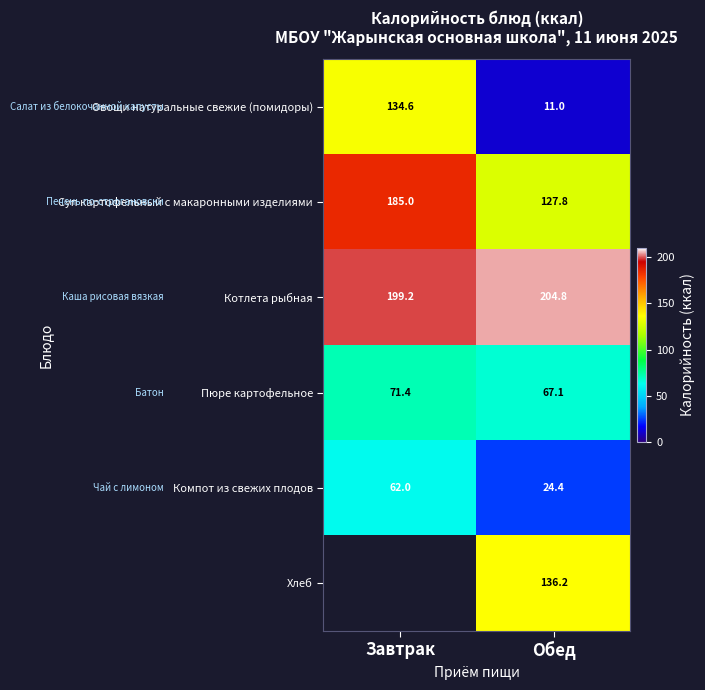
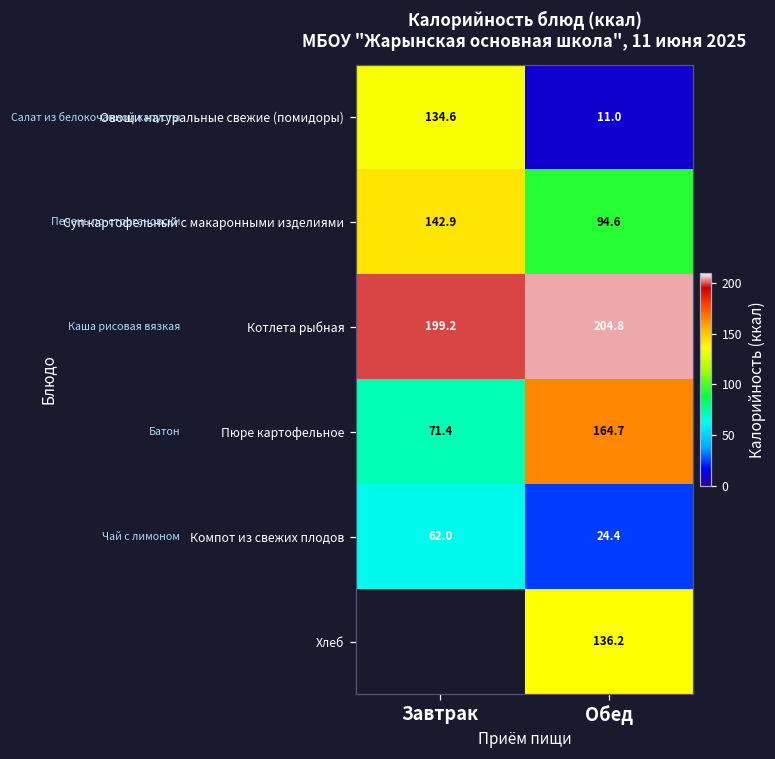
Суп картофельный с макаронными изделиями, Завтрак: 185.0 -> 142.9
Суп картофельный с макаронными изделиями, Обед: 127.8 -> 94.6
Пюре картофельное, Обед: 67.1 -> 164.7
